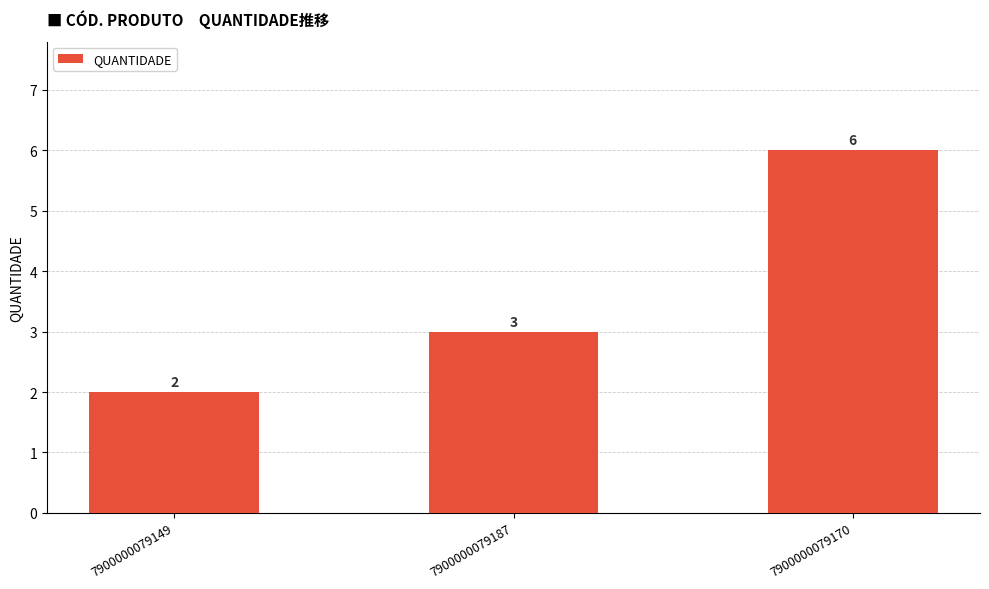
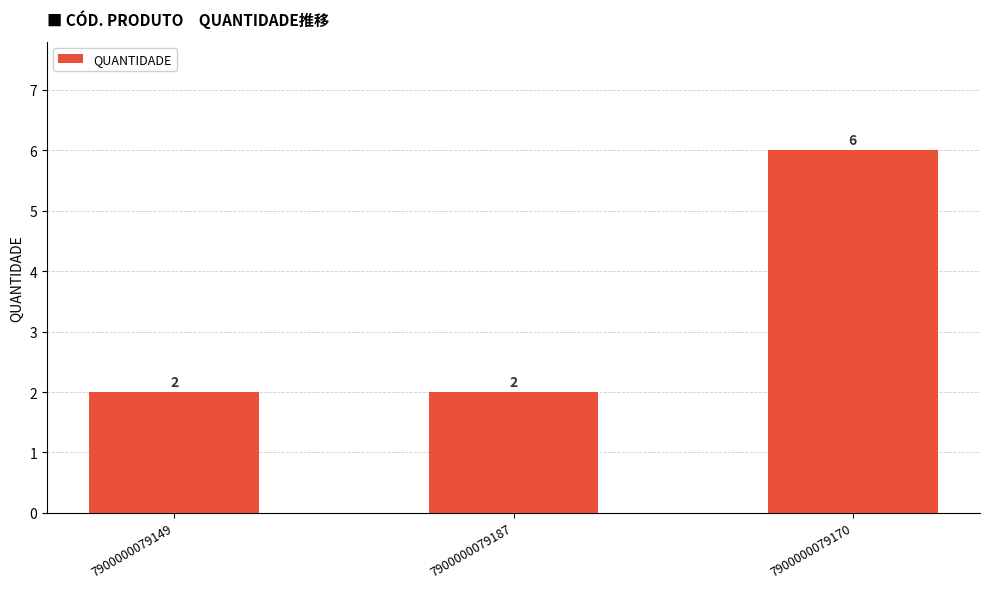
7900000079187: 3 -> 2
